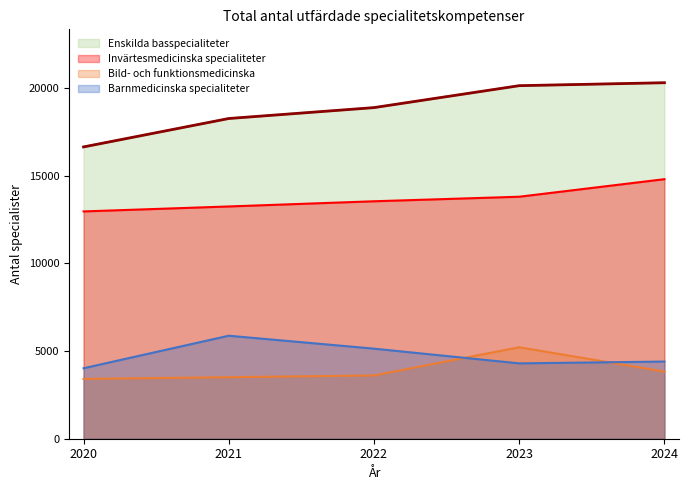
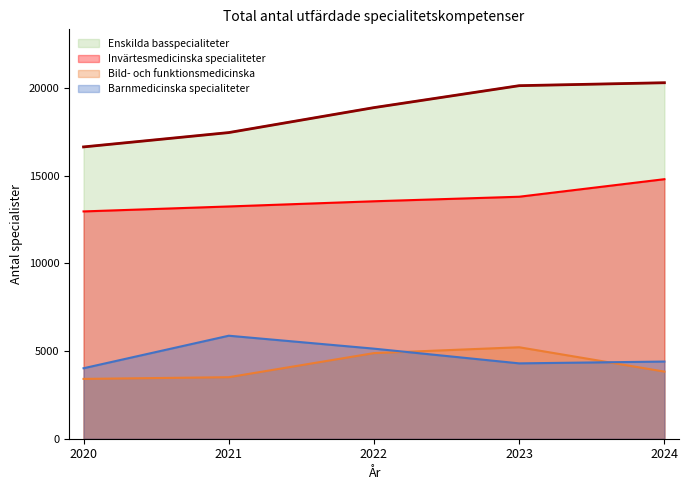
Enskilda basspecialiteter, 2021: 18300 -> 17500
Bild- och funktionsmedicinska, 2022: 3600 -> 4900
